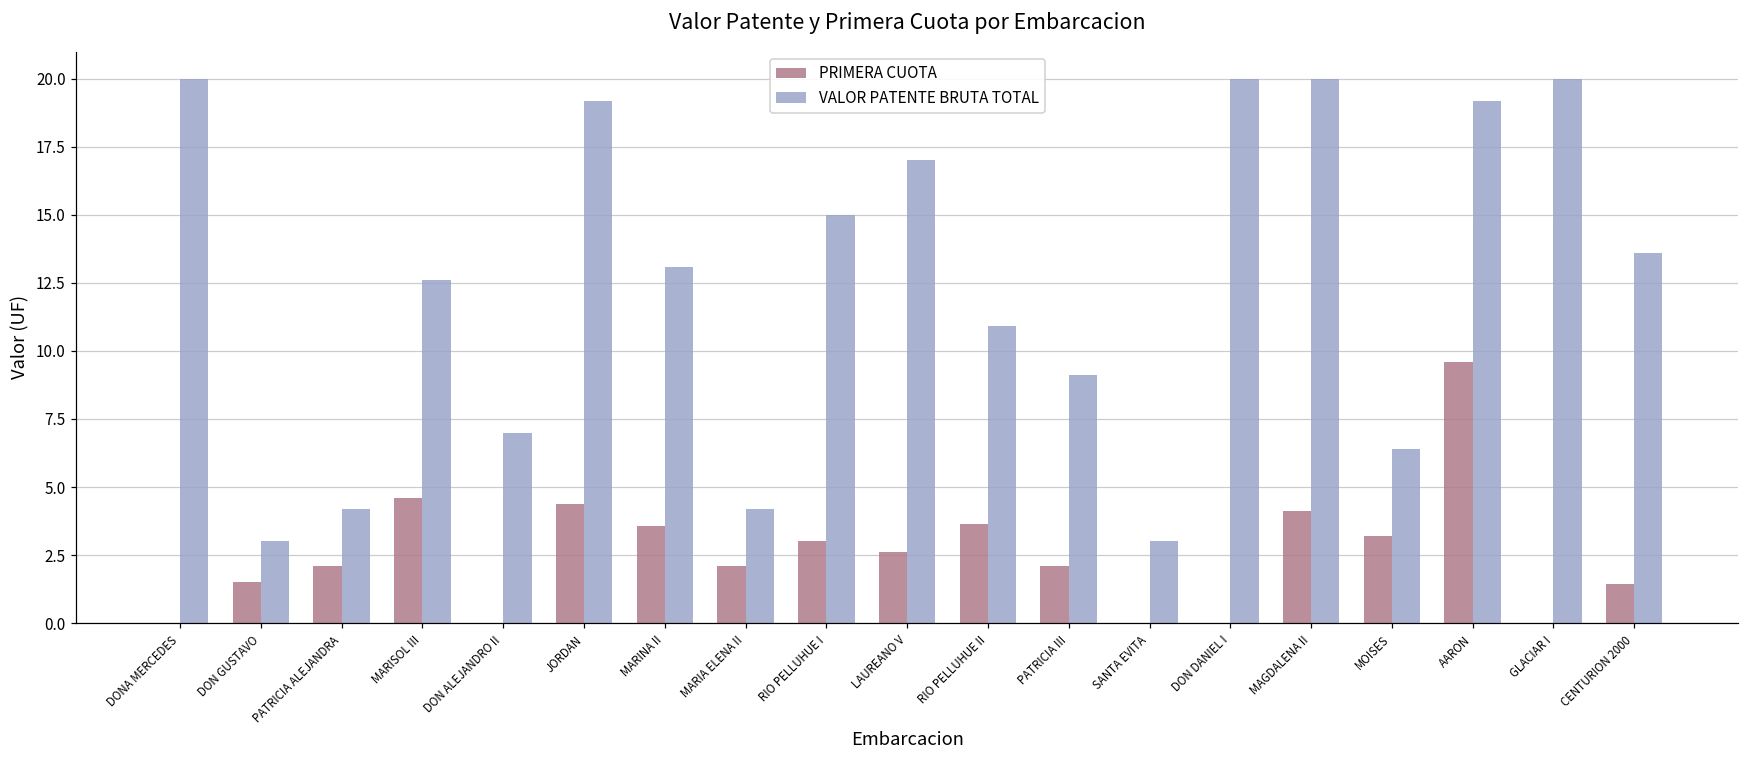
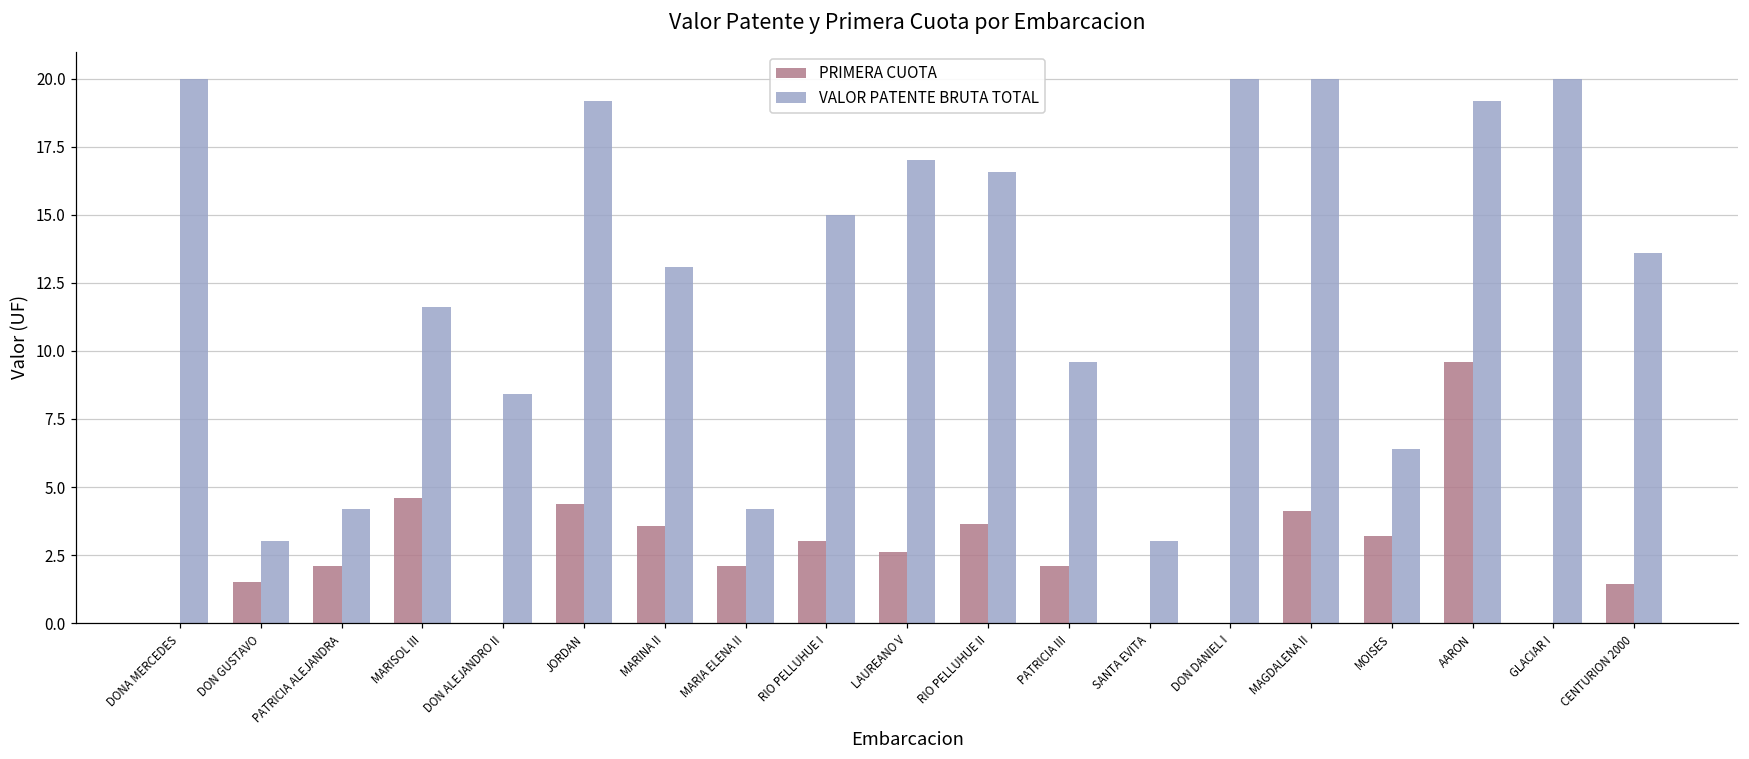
VALOR PATENTE BRUTA TOTAL, MARISOL III: 12.6 -> 11.6
VALOR PATENTE BRUTA TOTAL, DON ALEJANDRO II: 7.0 -> 8.4
VALOR PATENTE BRUTA TOTAL, RIO PELLUHUE II: 10.9 -> 16.6
VALOR PATENTE BRUTA TOTAL, PATRICIA III: 9.1 -> 9.6
